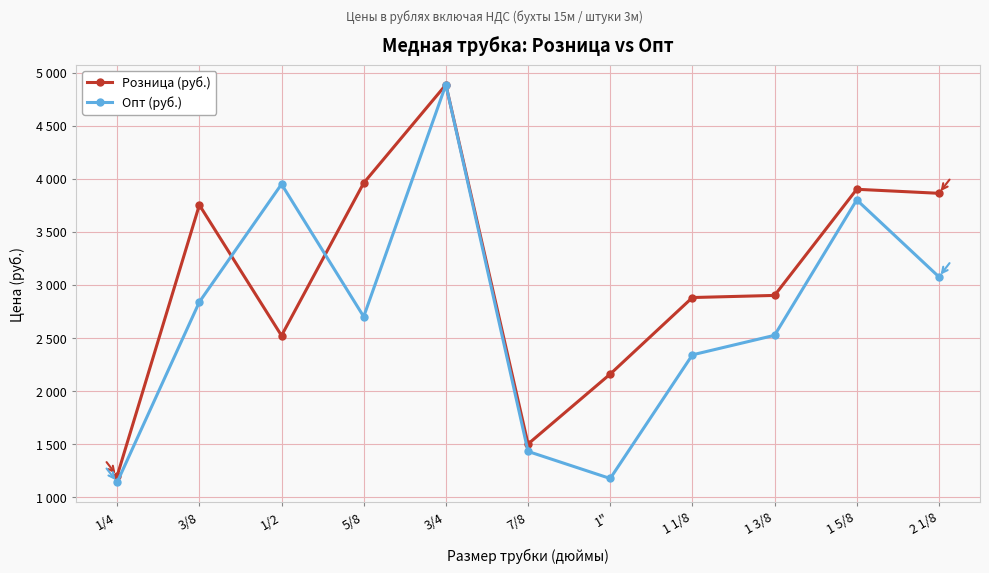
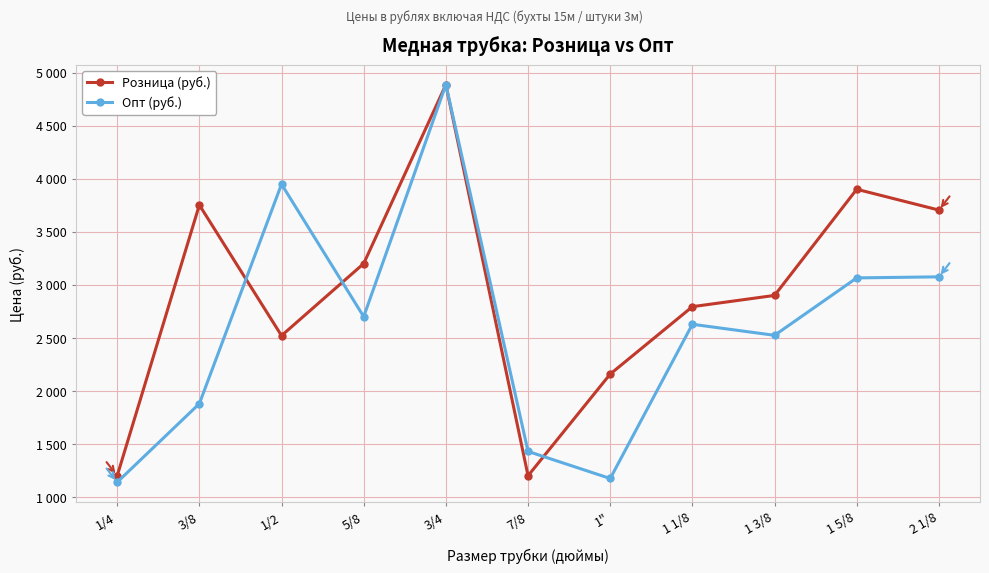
Опт (руб.), 3/8: 2840 -> 1880
Розница (руб.), 5/8: 3960 -> 3200
Розница (руб.), 7/8: 1500 -> 1200
Розница (руб.), 1 1/8: 2880 -> 2790
Опт (руб.), 1 1/8: 2340 -> 2630
Опт (руб.), 1 5/8: 3800 -> 3070
Розница (руб.), 2 1/8: 3860 -> 3700
